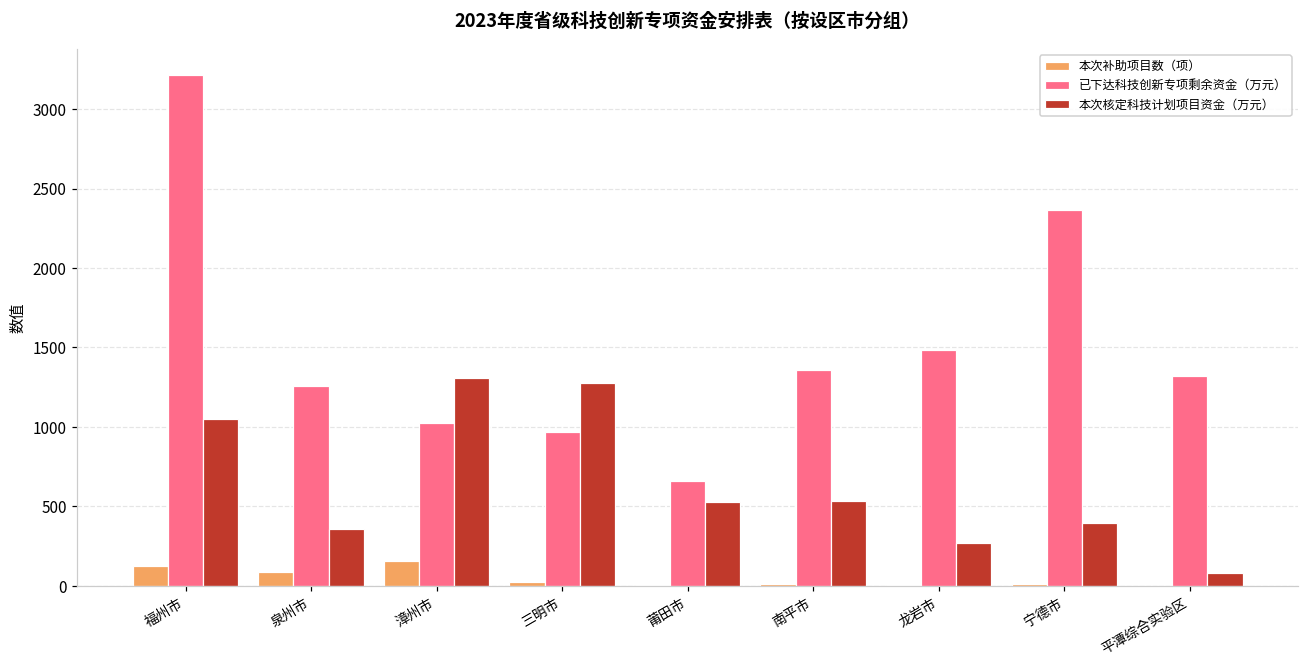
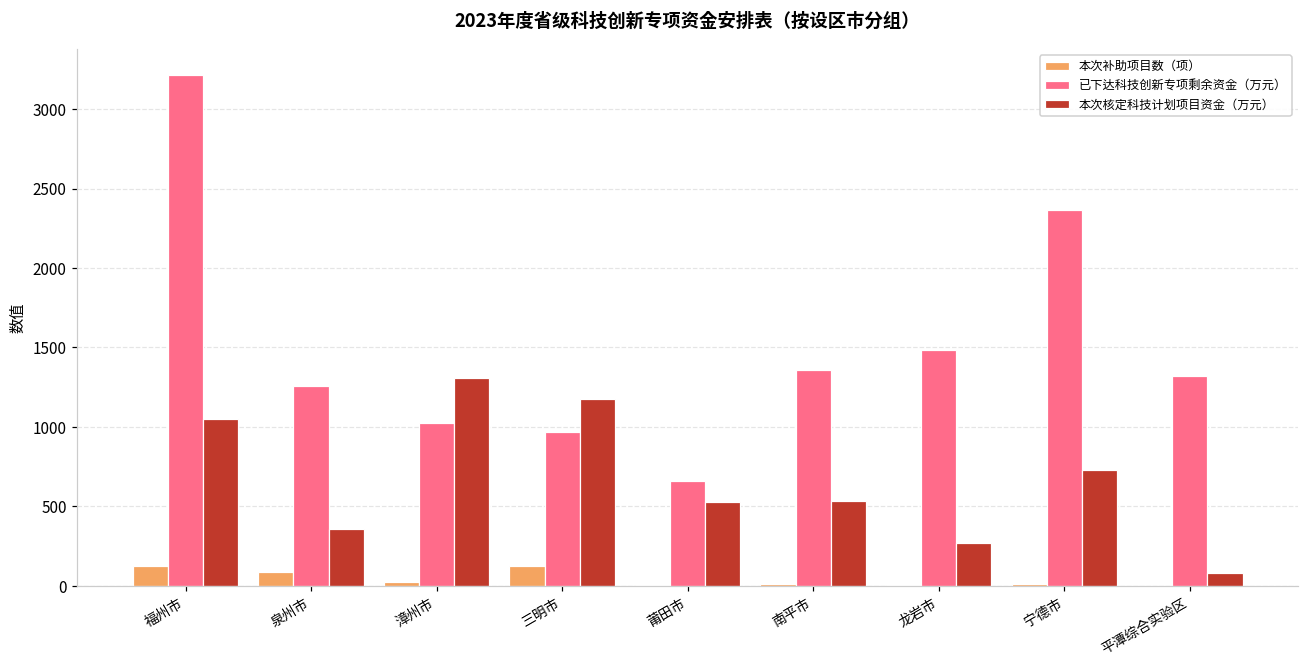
本次补助项目数（项）, 漳州市: 150 -> 30
本次补助项目数（项）, 三明市: 30 -> 120
本次核定科技计划项目资金（万元）, 三明市: 1270 -> 1170
本次核定科技计划项目资金（万元）, 宁德市: 400 -> 730
